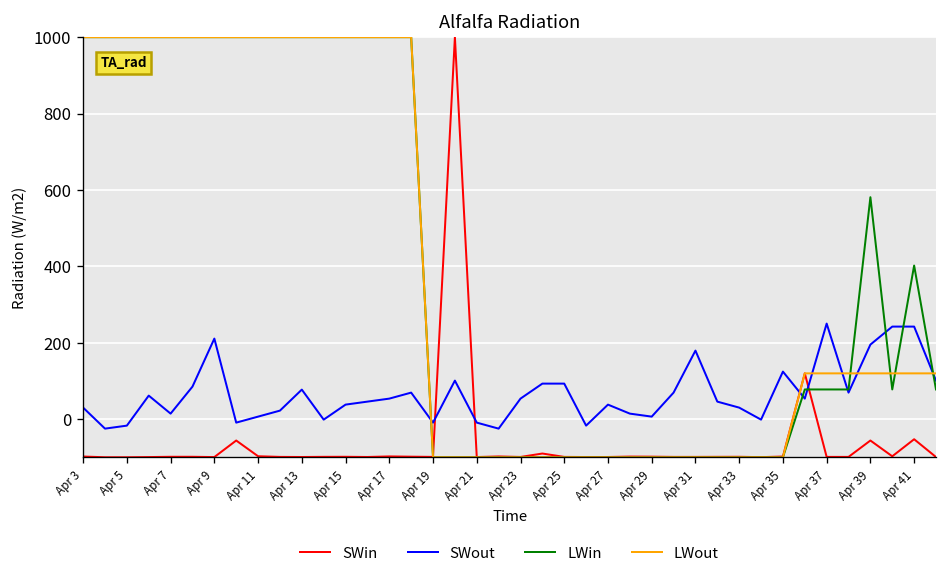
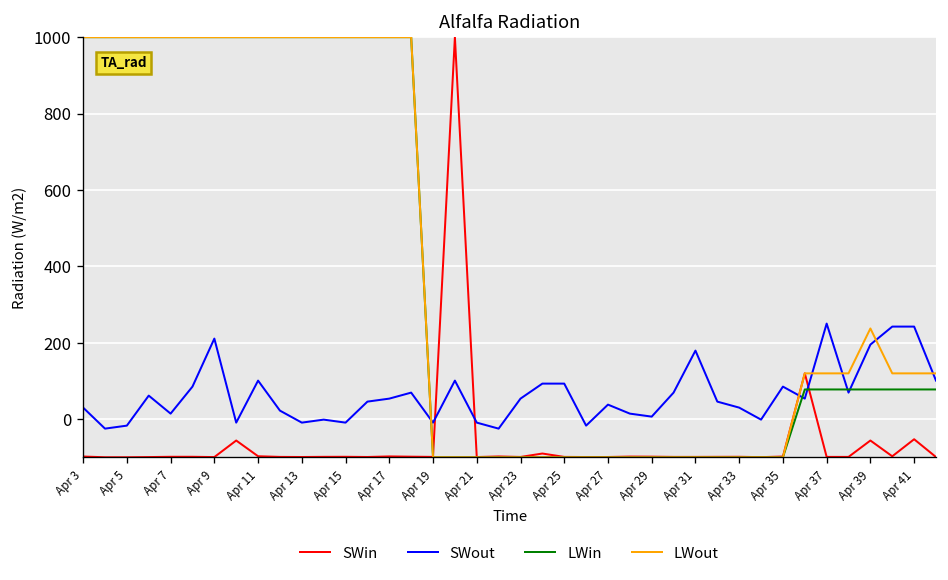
SWout, Apr 11: 10 -> 100
SWout, Apr 13: 80 -> -10
SWout, Apr 15: 40 -> -10
SWout, Apr 35: 120 -> 90
LWin, Apr 39: 580 -> 80
LWout, Apr 39: 120 -> 240
LWin, Apr 41: 400 -> 80
